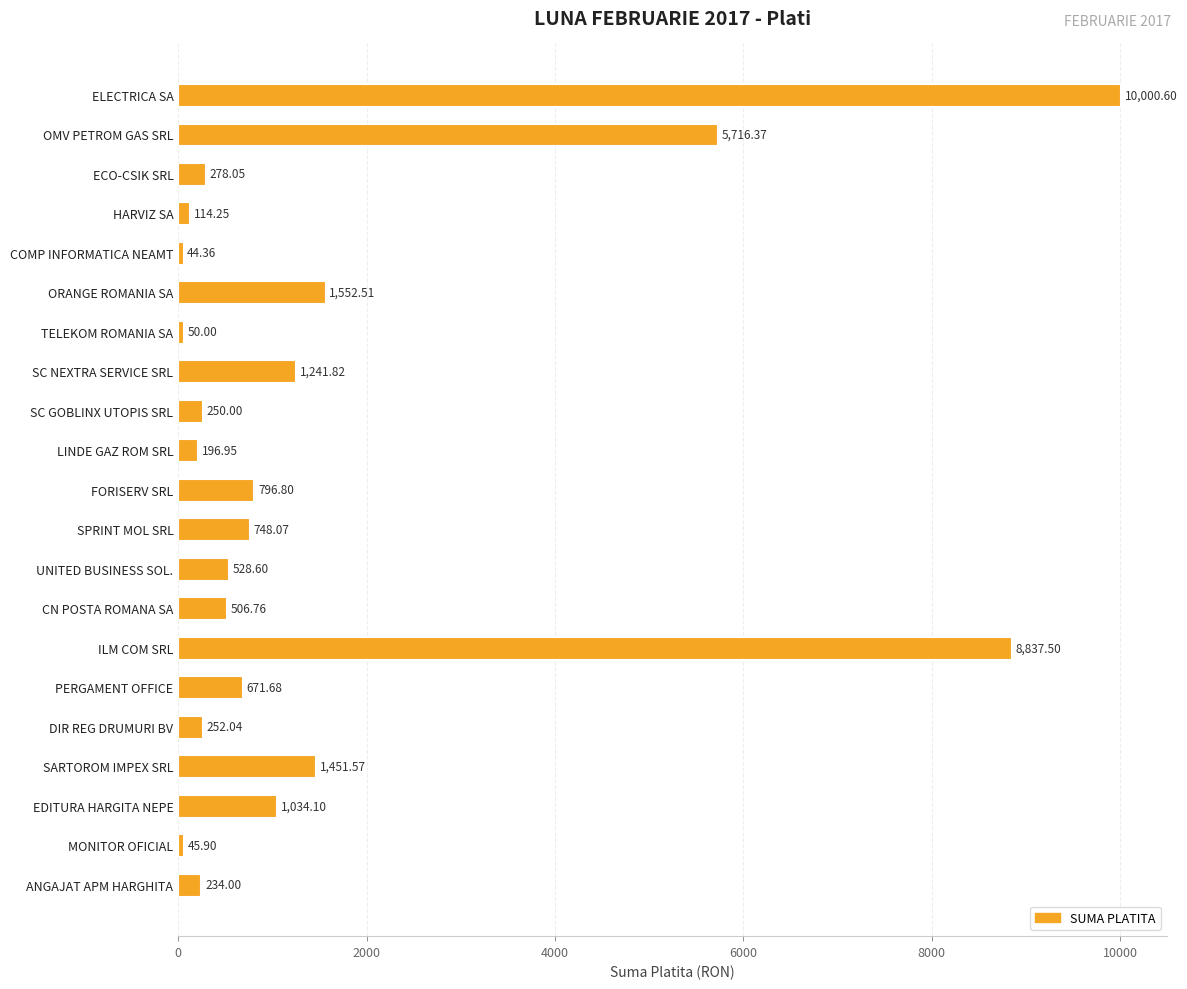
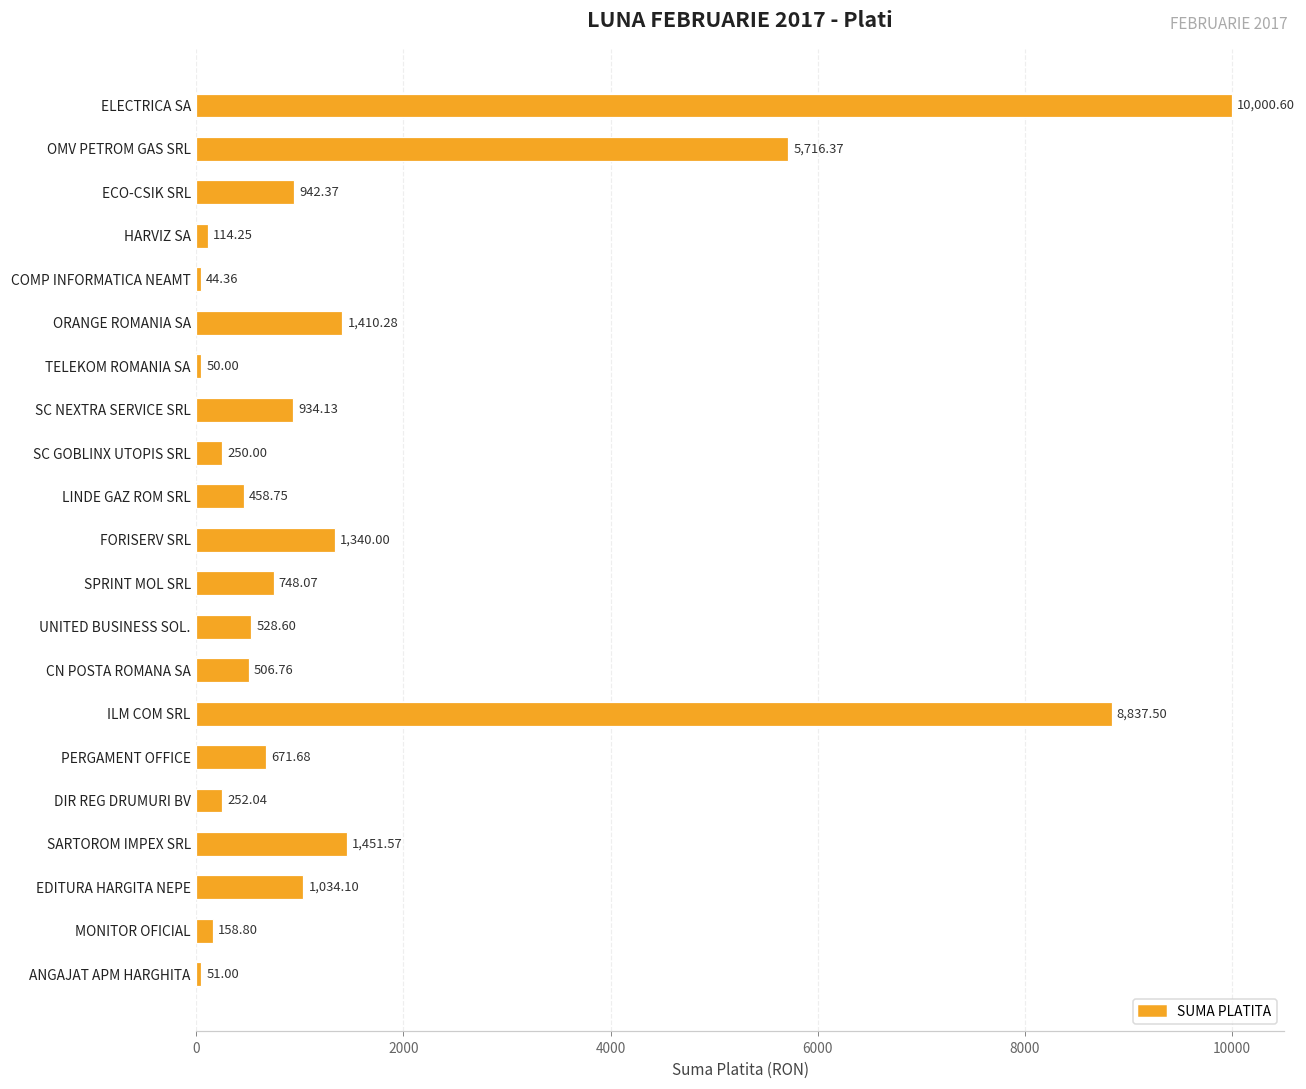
ECO-CSIK SRL: 278.05 -> 942.37
ORANGE ROMANIA SA: 1,552.51 -> 1,410.28
SC NEXTRA SERVICE SRL: 1,241.82 -> 934.13
LINDE GAZ ROM SRL: 196.95 -> 458.75
FORISERV SRL: 796.80 -> 1,340.00
MONITOR OFICIAL: 45.90 -> 158.80
ANGAJAT APM HARGHITA: 234.00 -> 51.00
